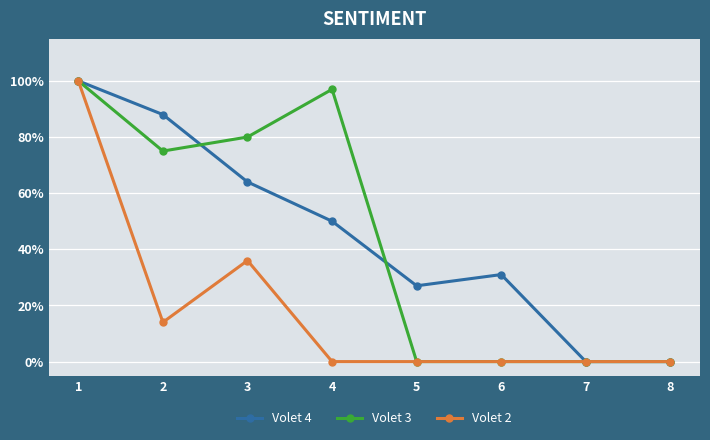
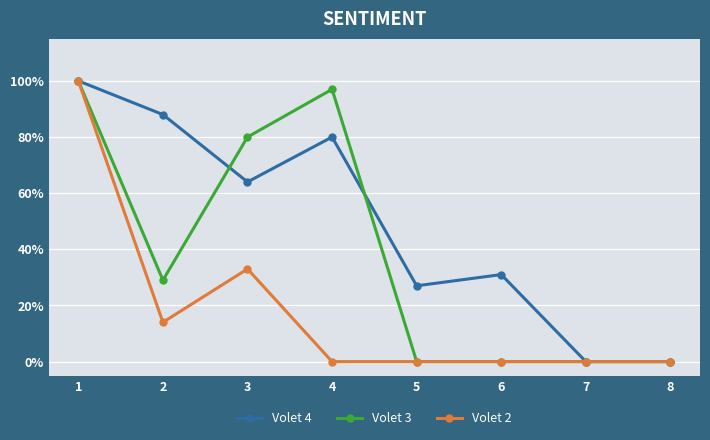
Volet 3, 2: 75% -> 29%
Volet 2, 3: 36% -> 33%
Volet 4, 4: 50% -> 80%
